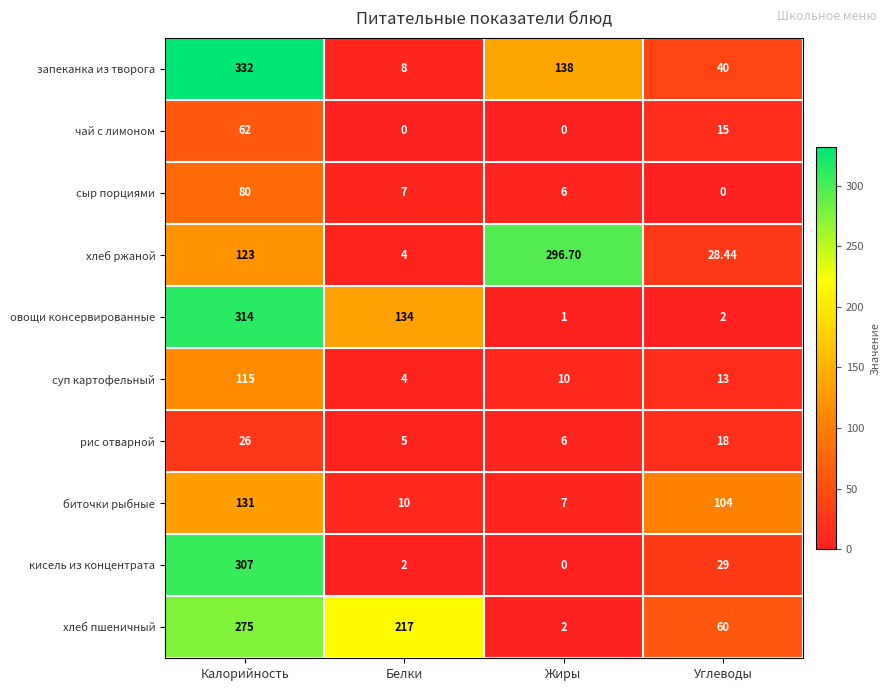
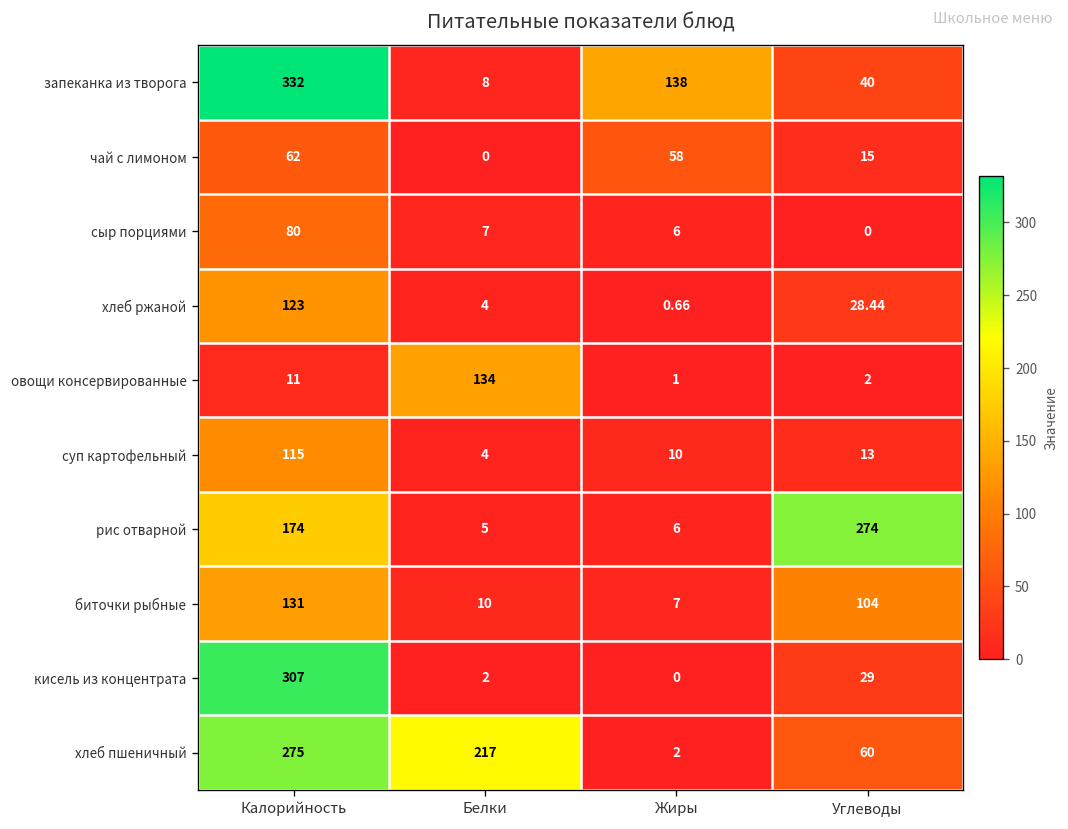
чай с лимоном, Жиры: 0 -> 58
хлеб ржаной, Жиры: 296.70 -> 0.66
овощи консервированные, Калорийность: 314 -> 11
рис отварной, Калорийность: 26 -> 174
рис отварной, Углеводы: 18 -> 274
